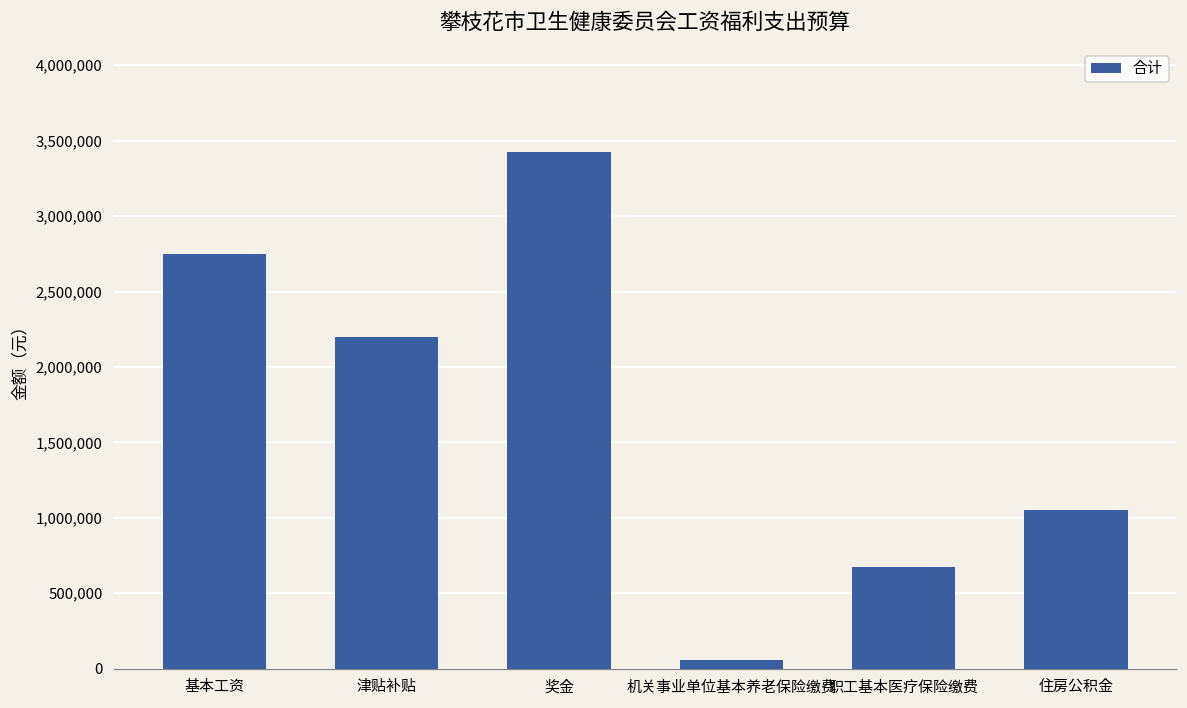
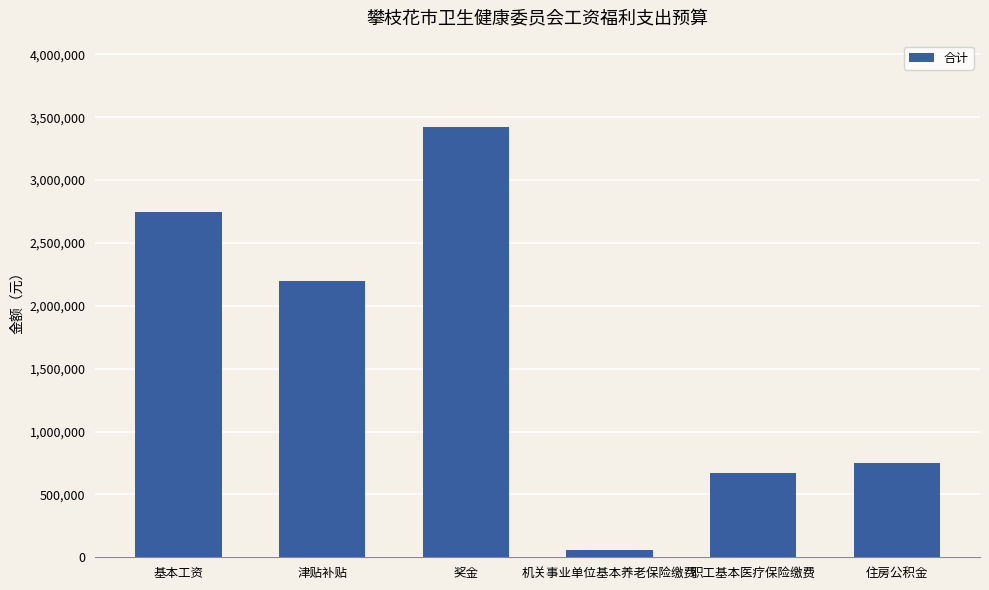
住房公积金: 1,050,000 -> 750,000
